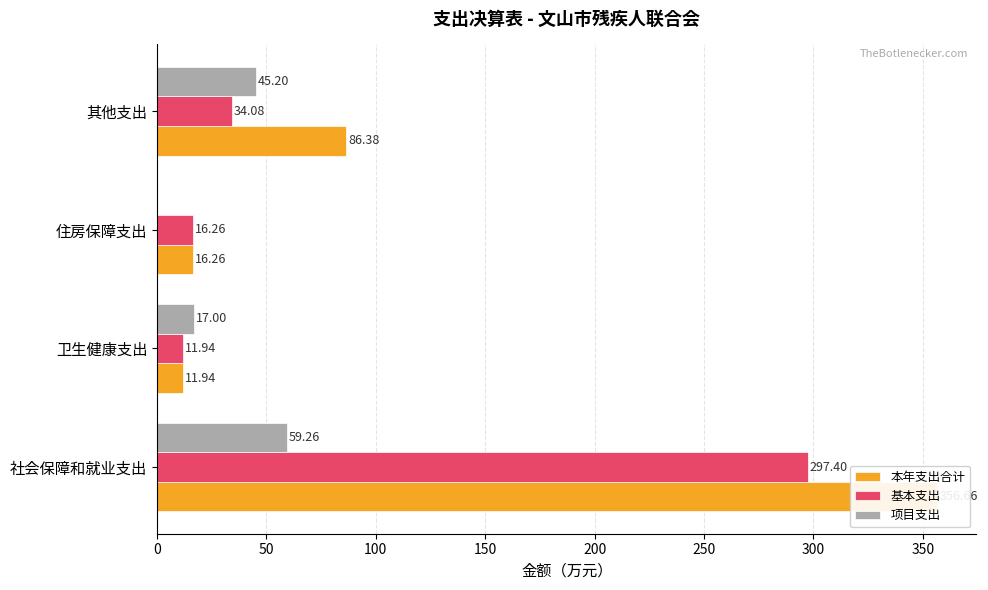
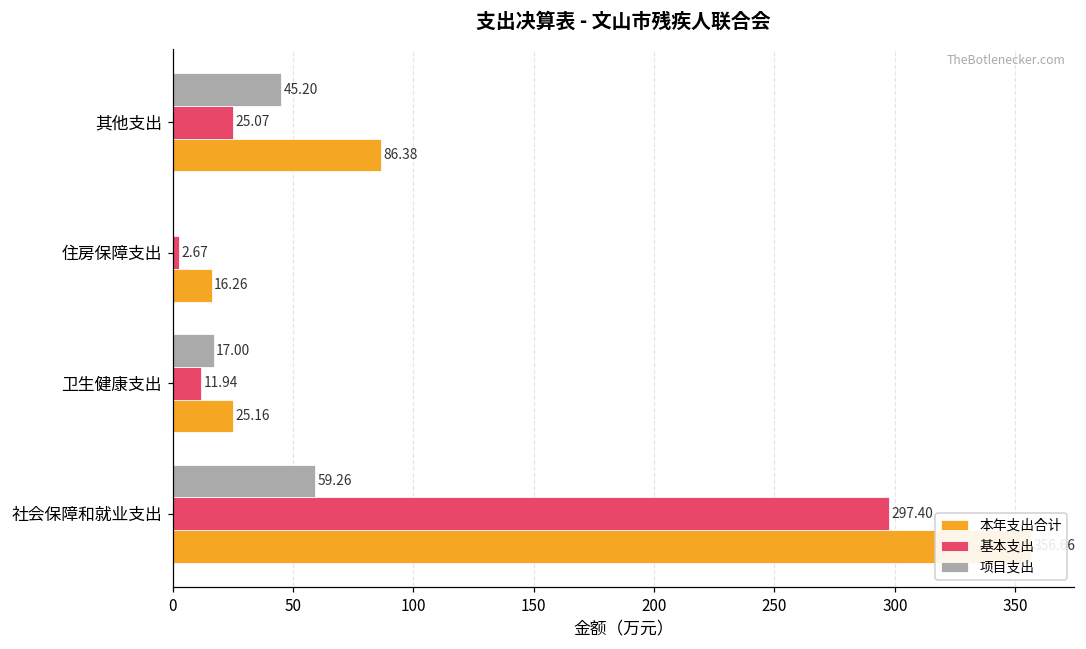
基本支出, 其他支出: 34.08 -> 25.07
基本支出, 住房保障支出: 16.26 -> 2.67
本年支出合计, 卫生健康支出: 11.94 -> 25.16
